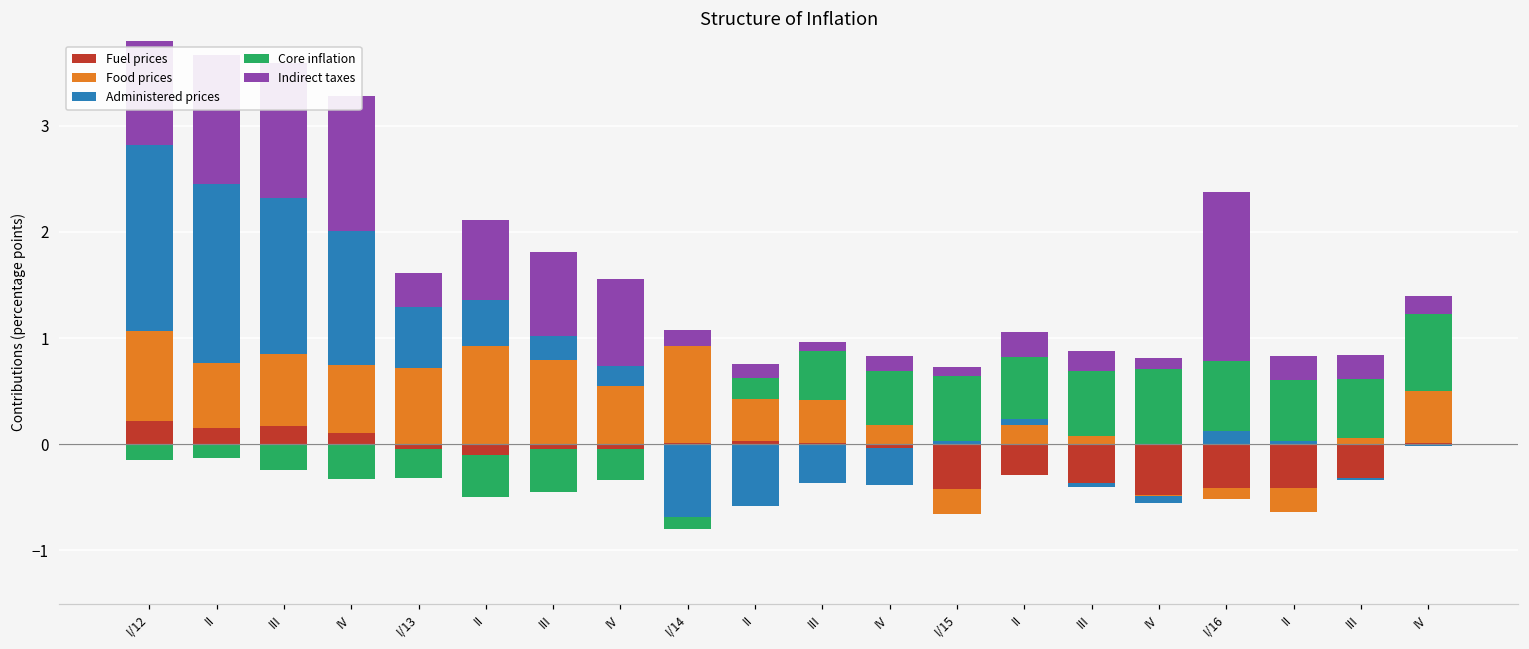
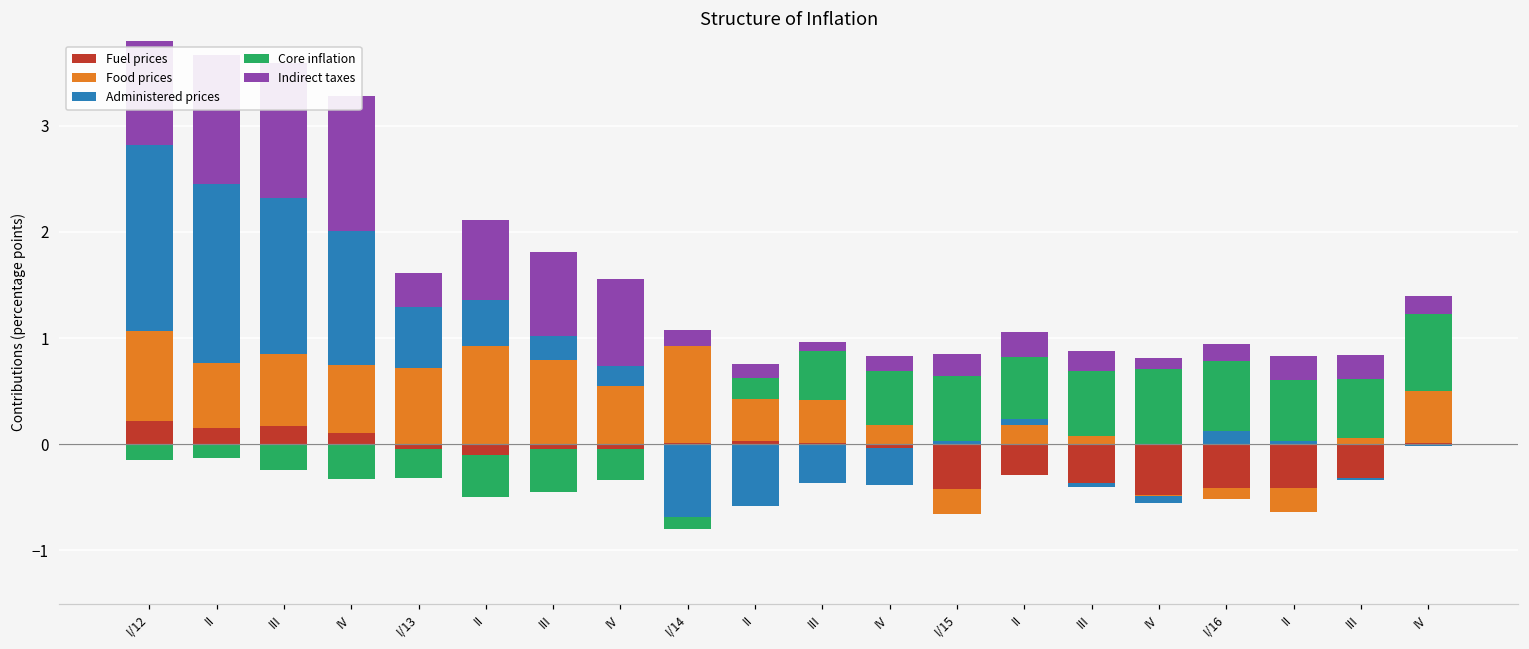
Indirect taxes, I/15: 0.1 -> 0.2
Indirect taxes, I/16: 1.6 -> 0.2
